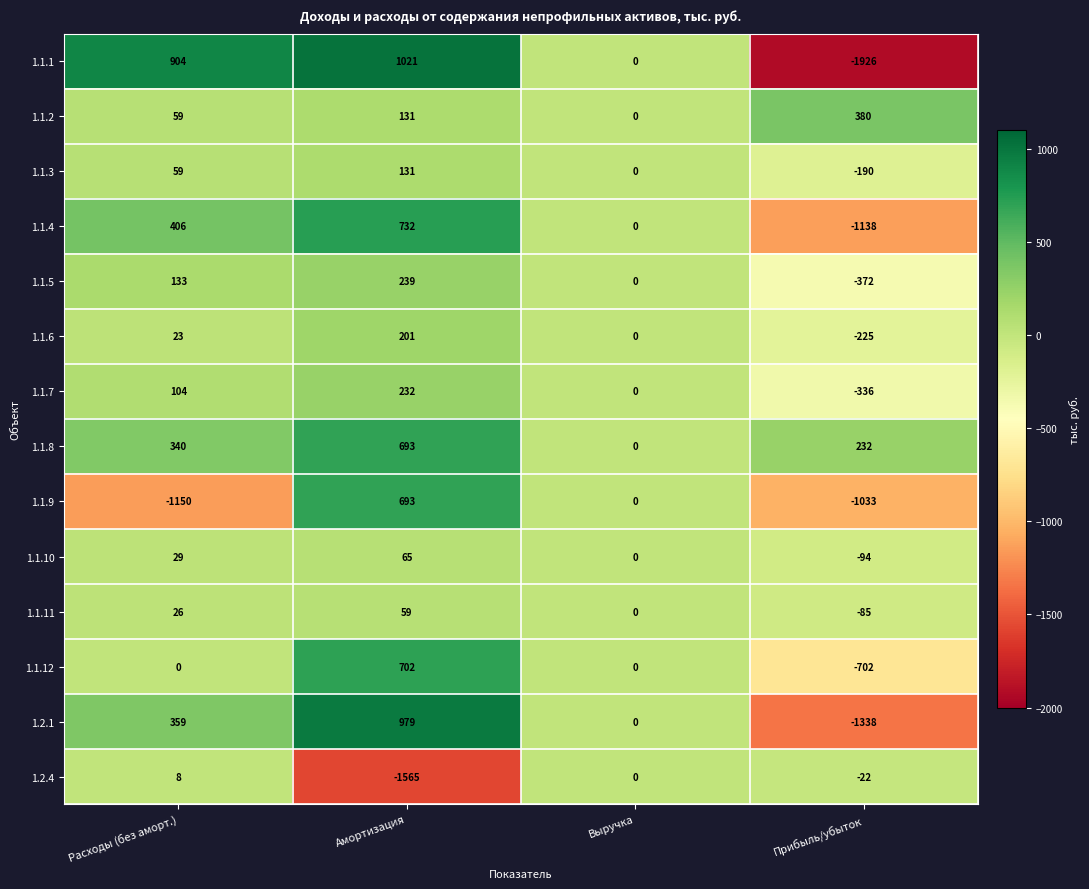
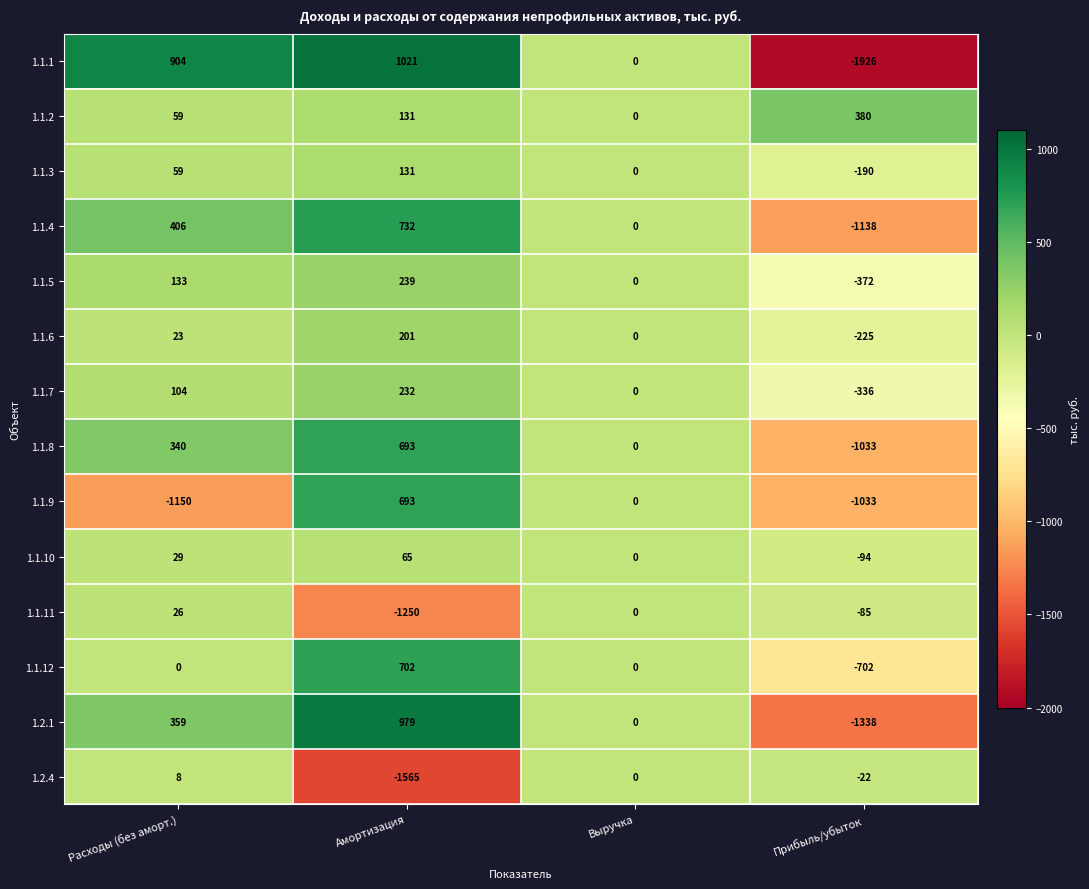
1.1.8, Прибыль/убыток: 232 -> -1033
1.1.11, Амортизация: 59 -> -1250
